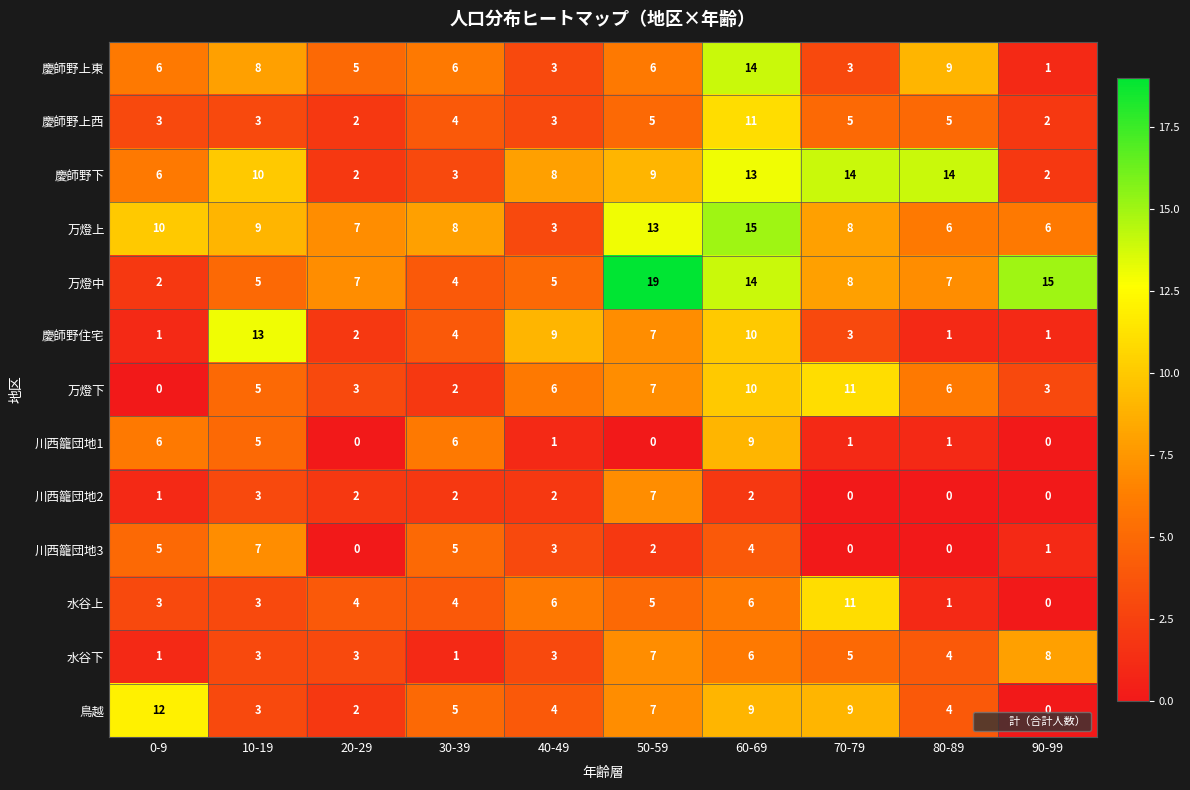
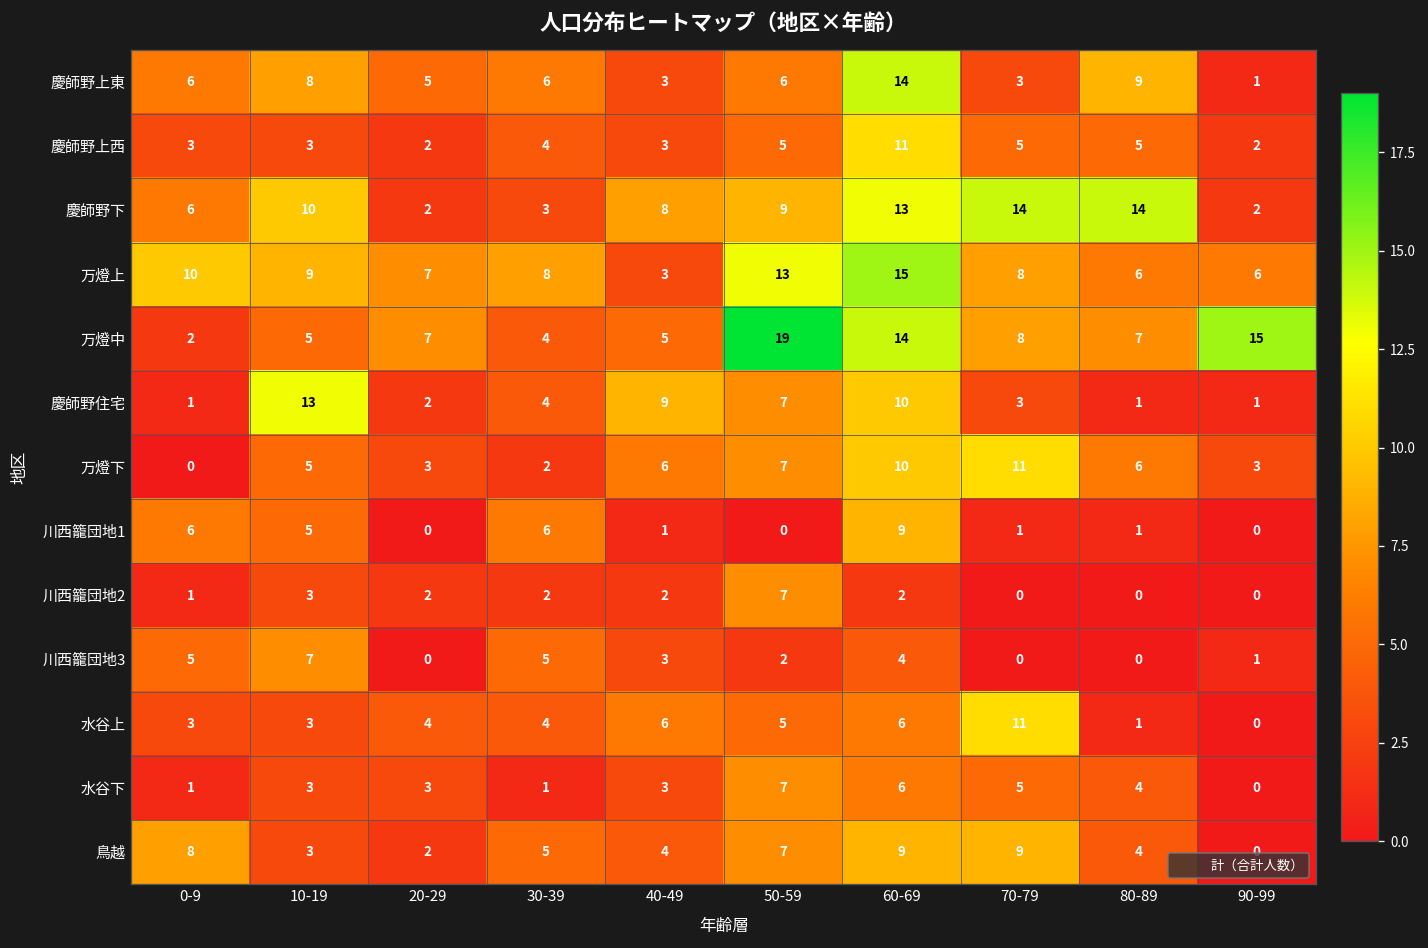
水谷下, 90-99: 8 -> 0
鳥越, 0-9: 12 -> 8
